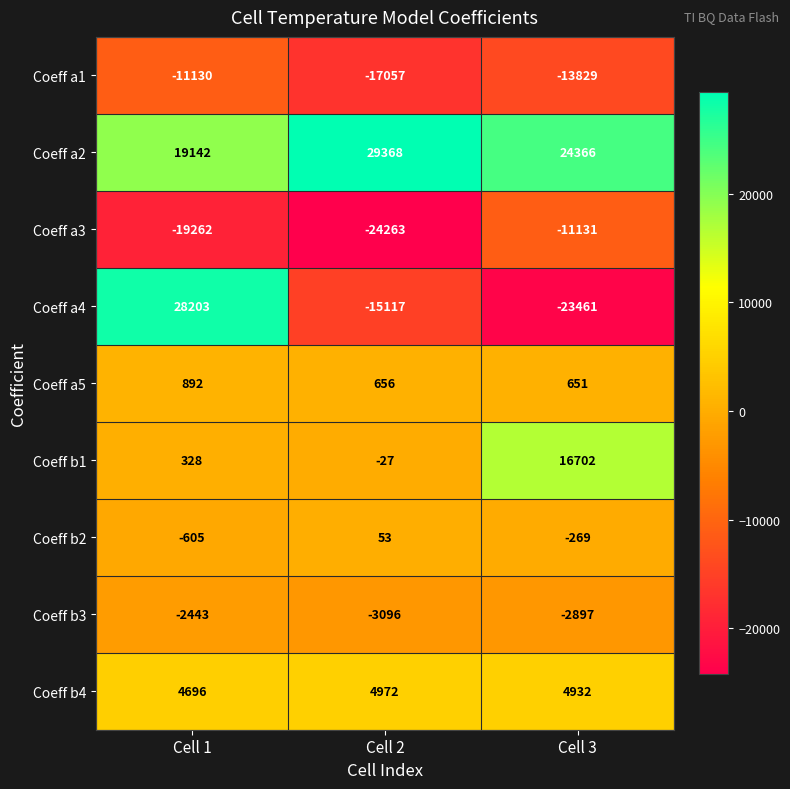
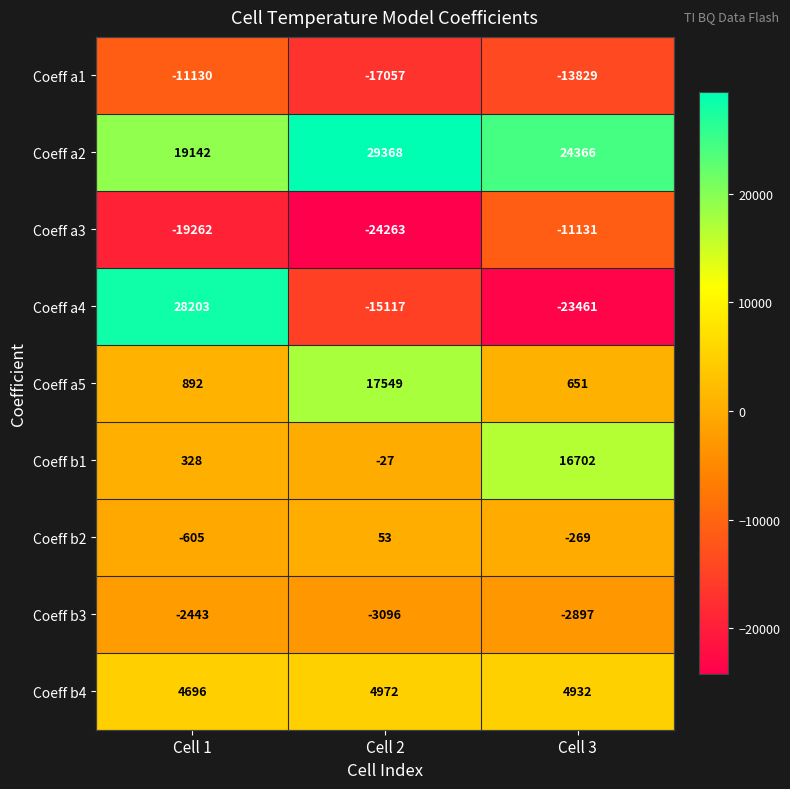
Coeff a5, Cell 2: 656 -> 17549
